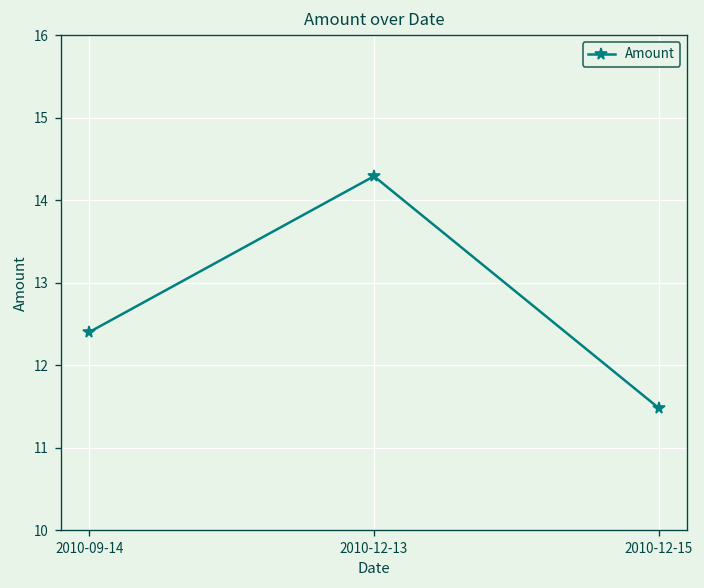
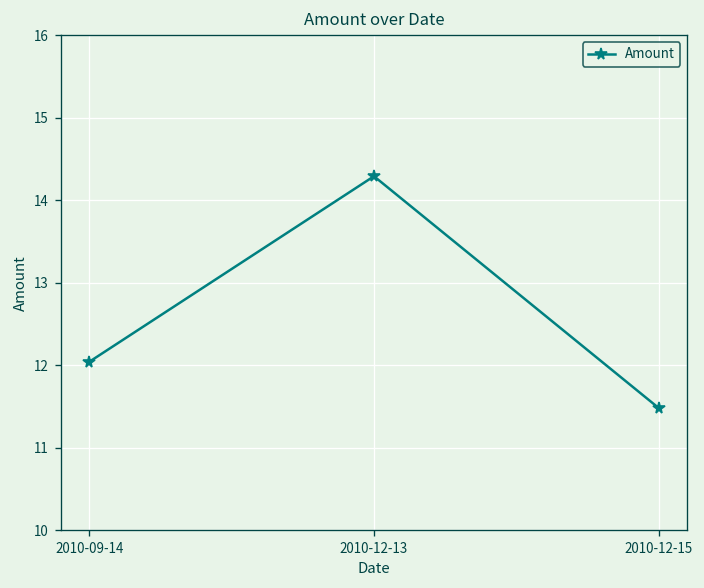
2010-09-14: 12.4 -> 12.0
